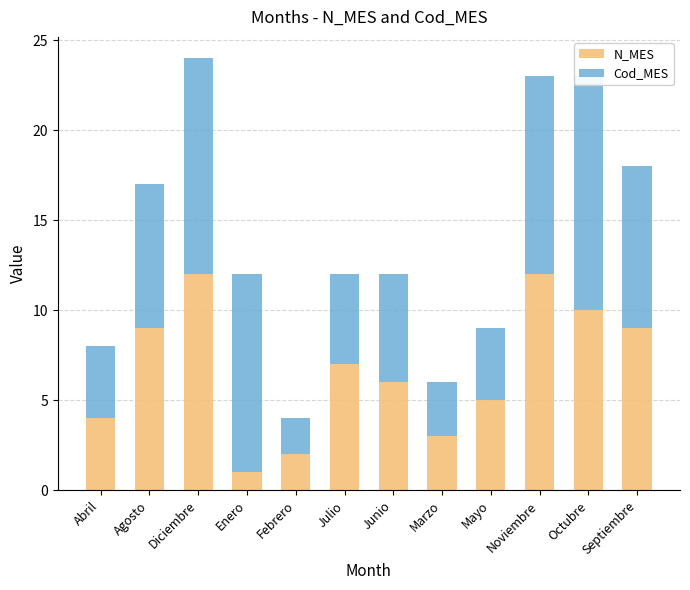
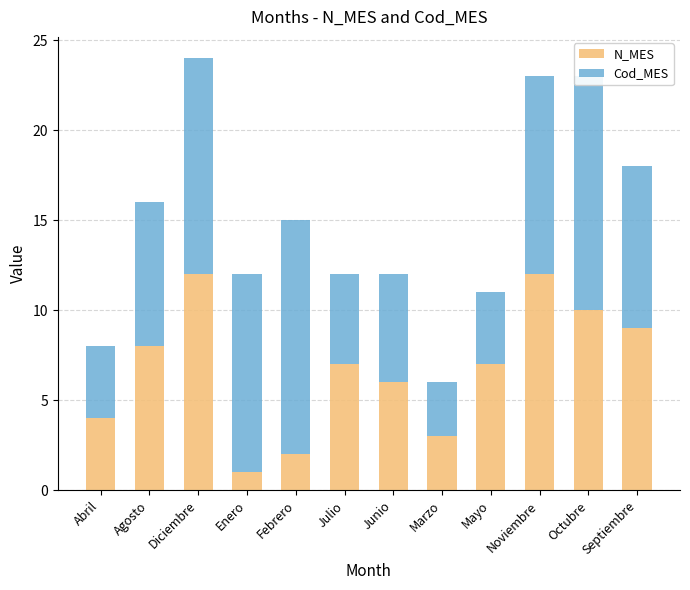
N_MES, Agosto: 9 -> 8
Cod_MES, Febrero: 2 -> 13
N_MES, Mayo: 5 -> 7
